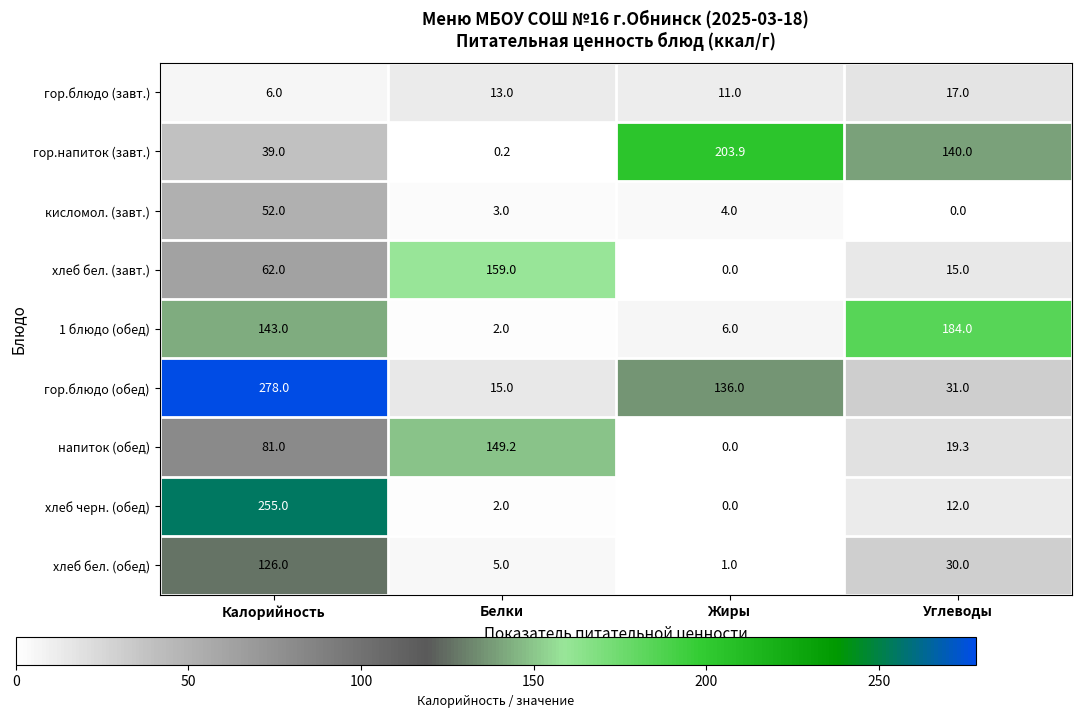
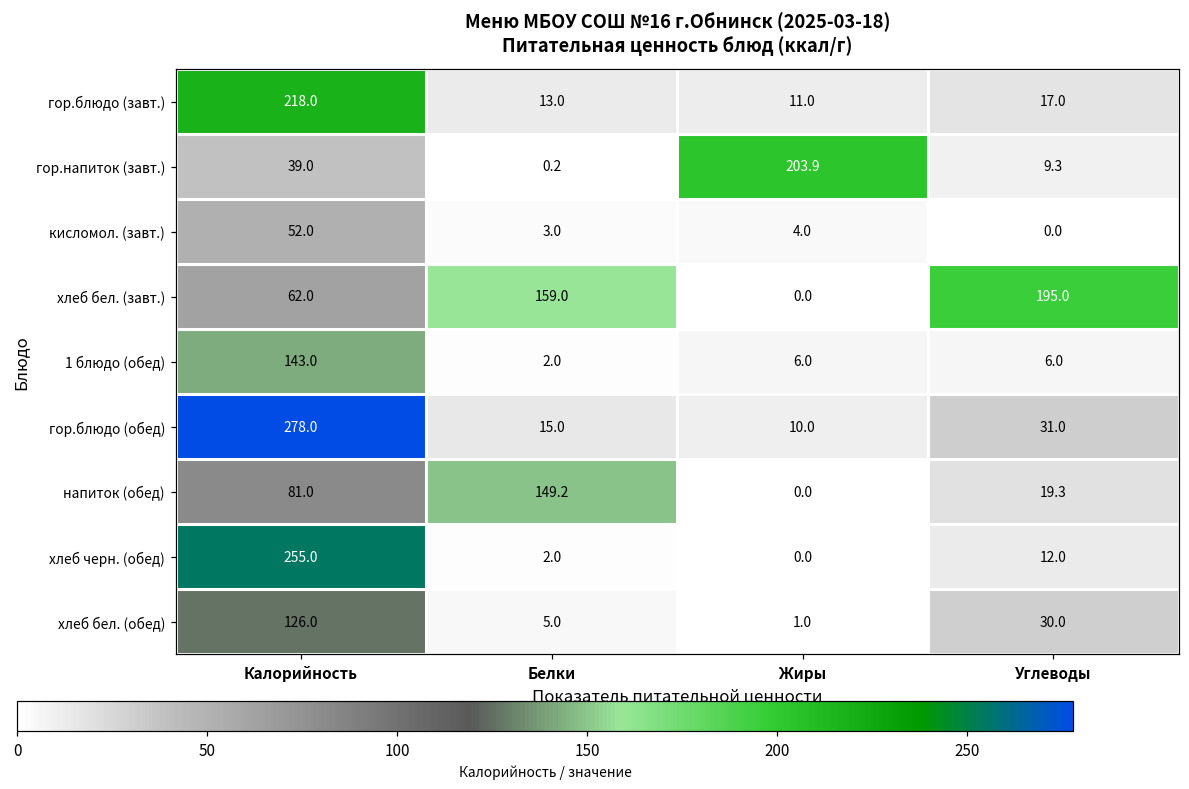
гор.блюдо (завт.), Калорийность: 6.0 -> 218.0
гор.напиток (завт.), Углеводы: 140.0 -> 9.3
хлеб бел. (завт.), Углеводы: 15.0 -> 195.0
1 блюдо (обед), Углеводы: 184.0 -> 6.0
гор.блюдо (обед), Жиры: 136.0 -> 10.0
